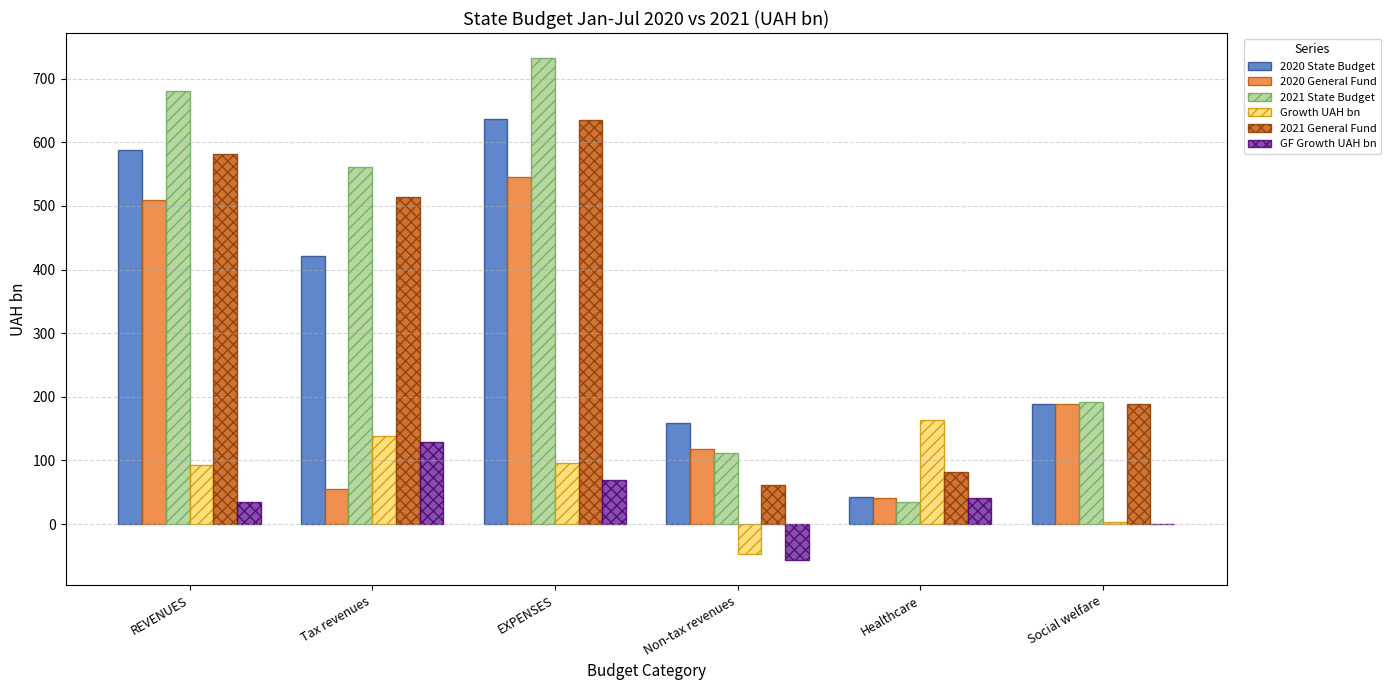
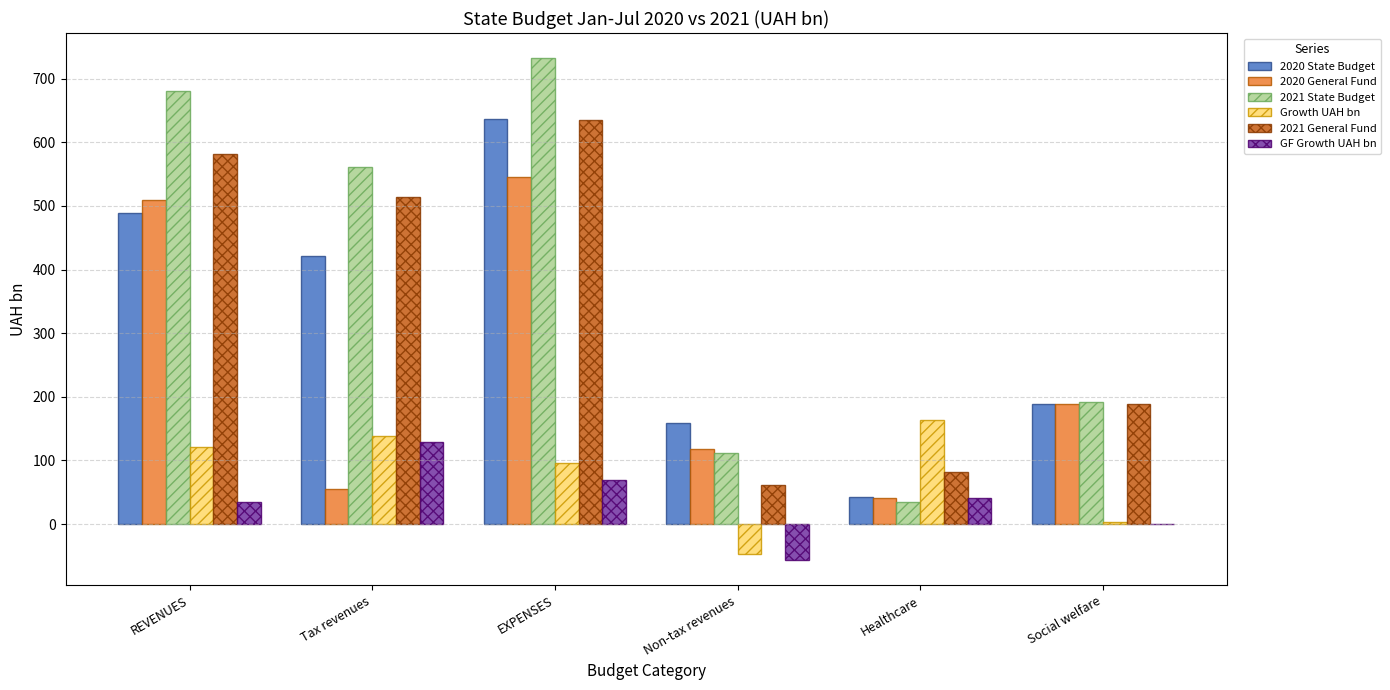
2020 State Budget, REVENUES: 590 -> 490
Growth UAH bn, REVENUES: 90 -> 120
